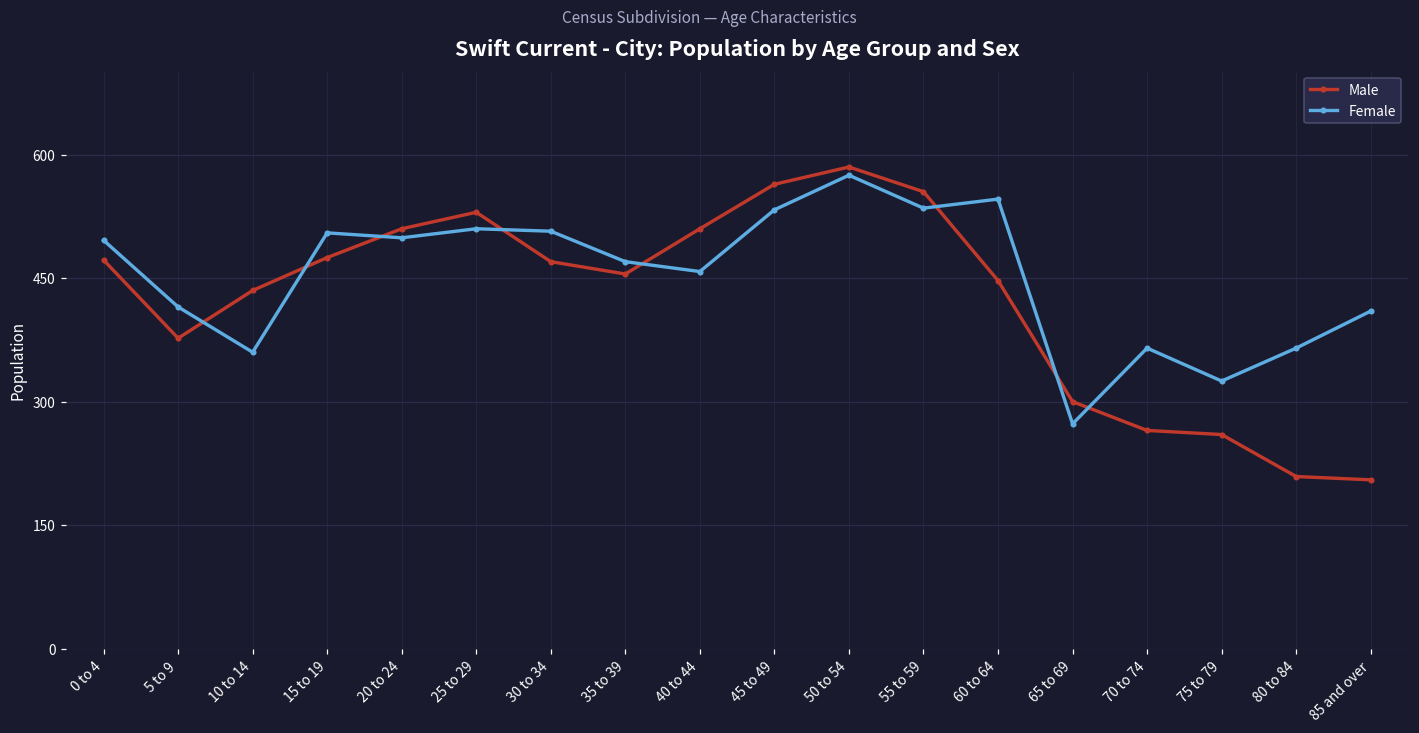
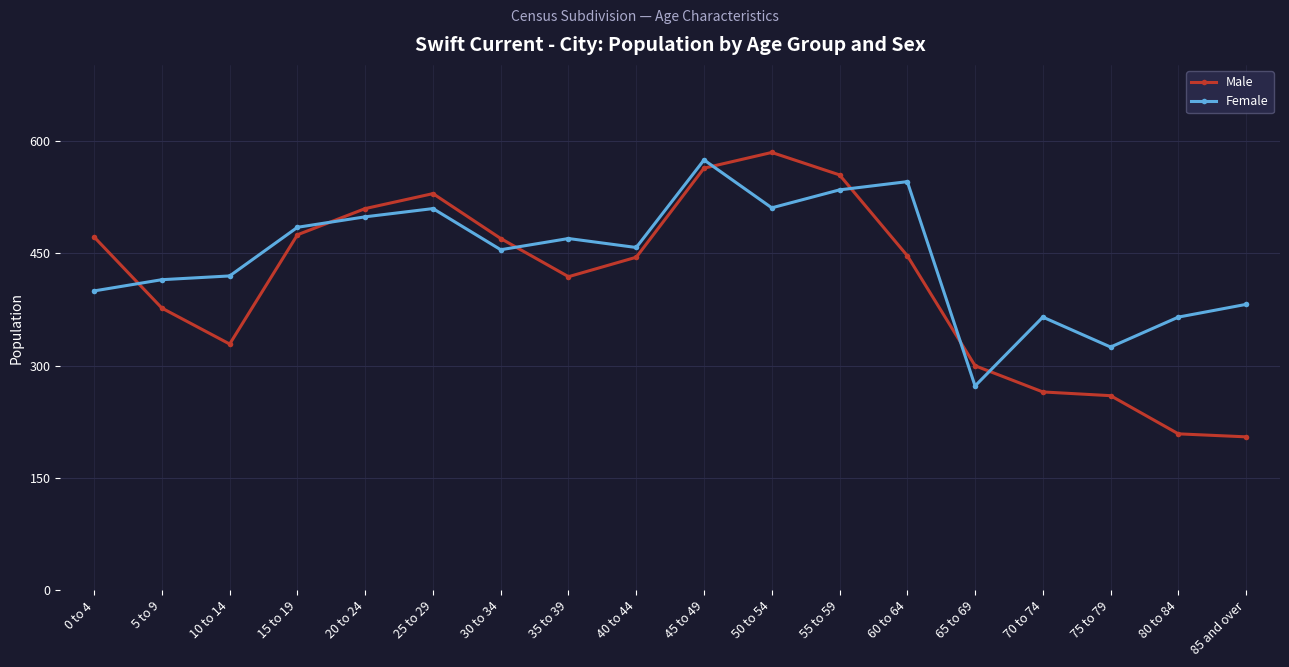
Female, 0 to 4: 500 -> 400
Male, 10 to 14: 440 -> 330
Female, 10 to 14: 360 -> 420
Female, 15 to 19: 510 -> 490
Female, 30 to 34: 510 -> 460
Male, 35 to 39: 460 -> 420
Male, 40 to 44: 510 -> 450
Female, 45 to 49: 530 -> 580
Female, 50 to 54: 580 -> 510
Female, 85 and over: 410 -> 380
